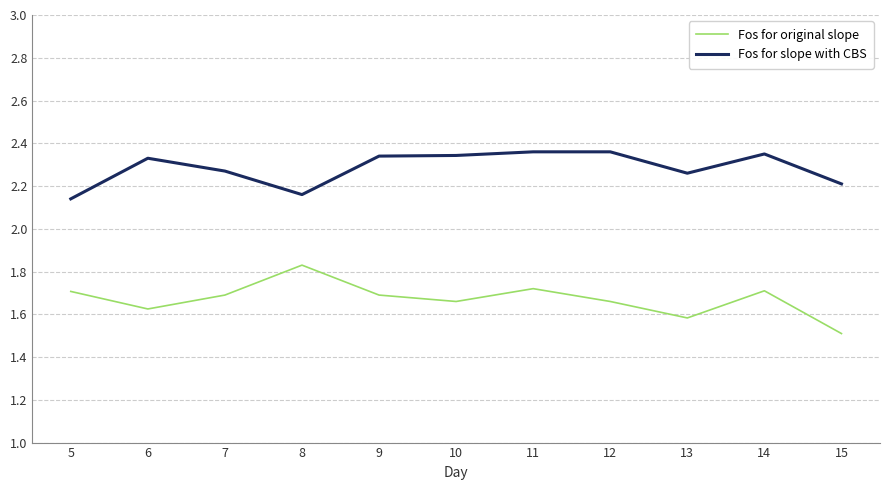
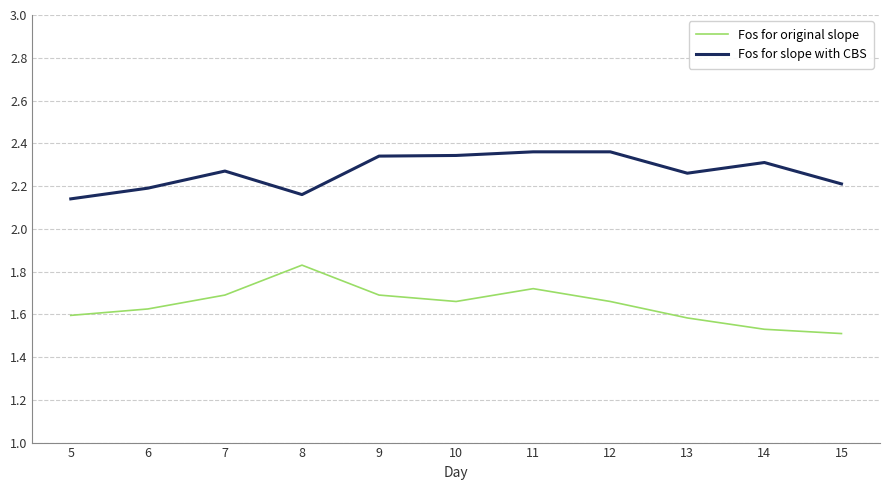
Fos for original slope, 5: 1.71 -> 1.60
Fos for slope with CBS, 6: 2.33 -> 2.19
Fos for original slope, 14: 1.71 -> 1.53
Fos for slope with CBS, 14: 2.35 -> 2.31
